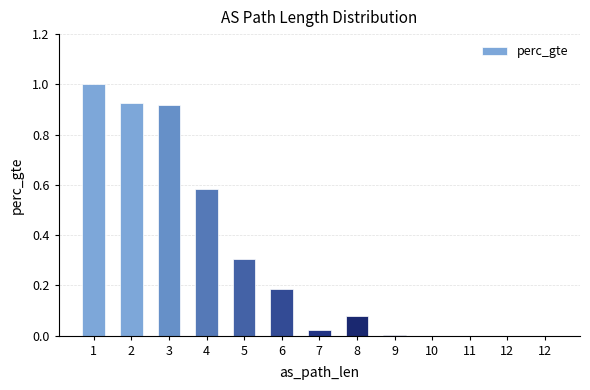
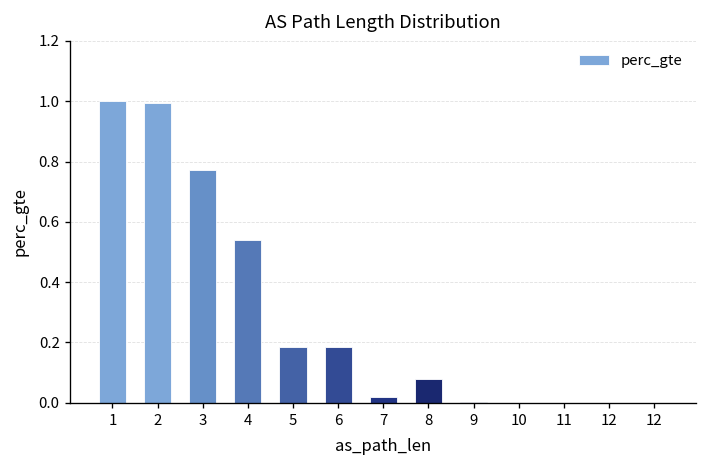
2: 0.93 -> 1.00
3: 0.92 -> 0.77
4: 0.58 -> 0.54
5: 0.31 -> 0.18
